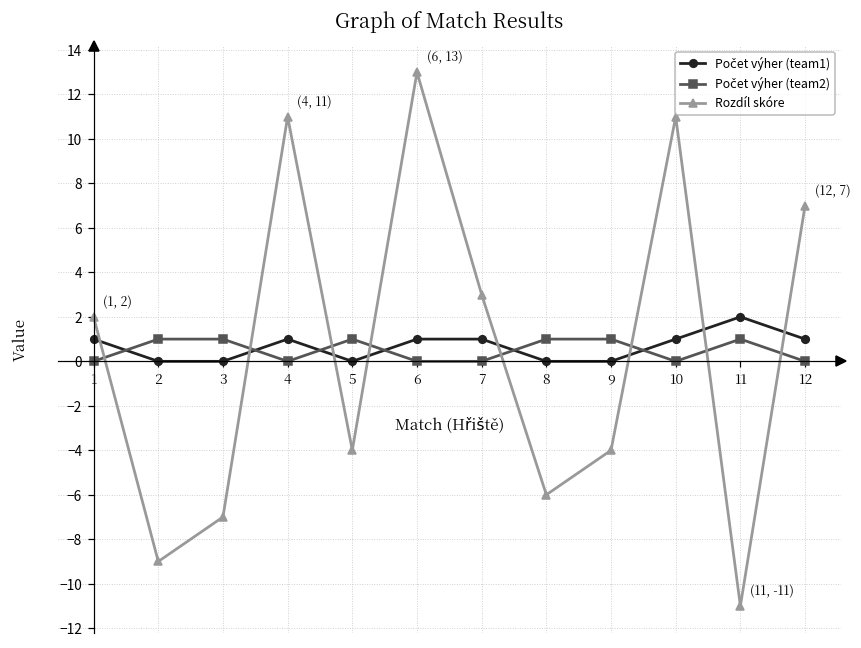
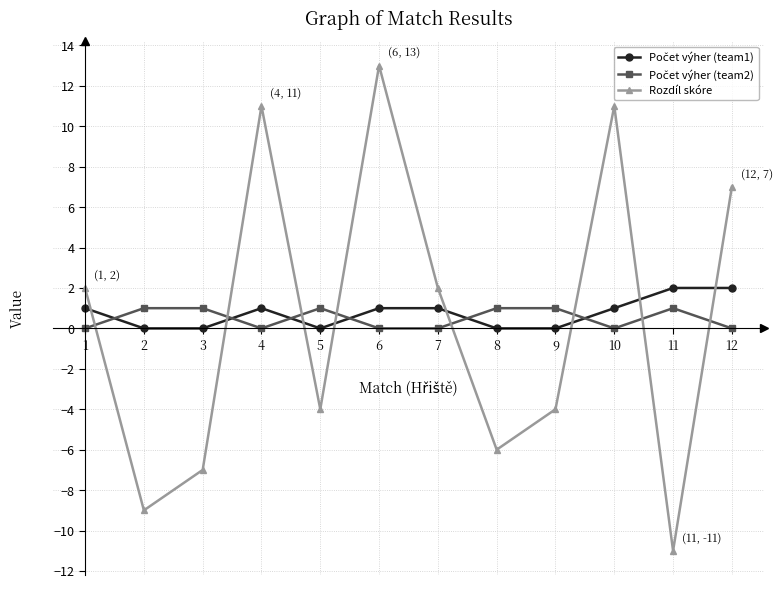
Rozdíl skóre, 7: 3 -> 2
Počet výher (team1), 12: 1 -> 2
